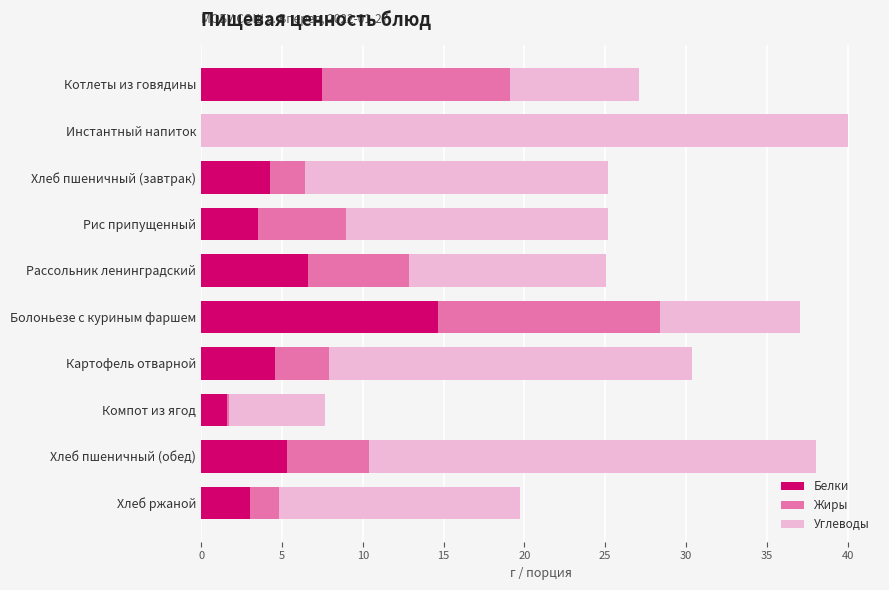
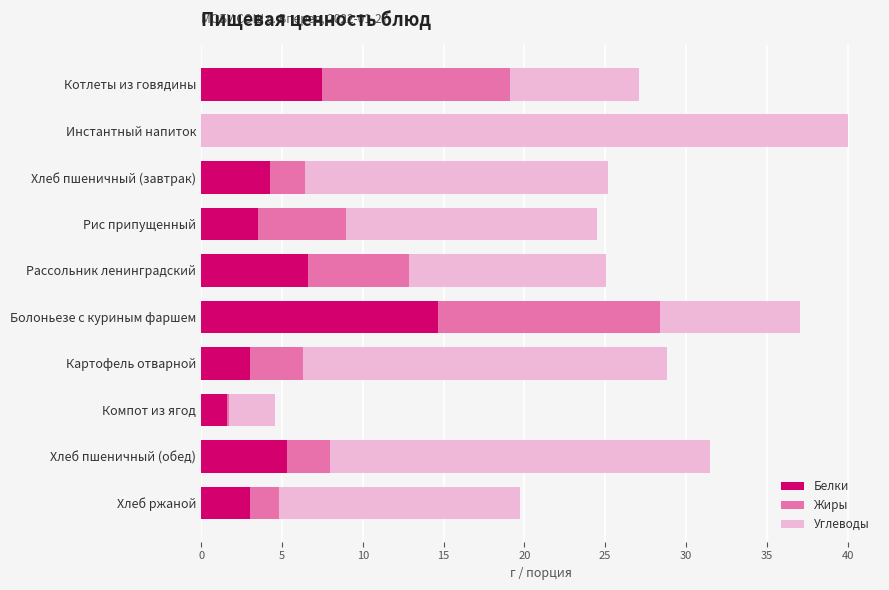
Углеводы, Рис припущенный: 16.2 -> 15.5
Белки, Картофель отварной: 4.6 -> 3.0
Углеводы, Компот из ягод: 6.0 -> 2.9
Жиры, Хлеб пшеничный (обед): 5.0 -> 2.7
Углеводы, Хлеб пшеничный (обед): 27.7 -> 23.5
